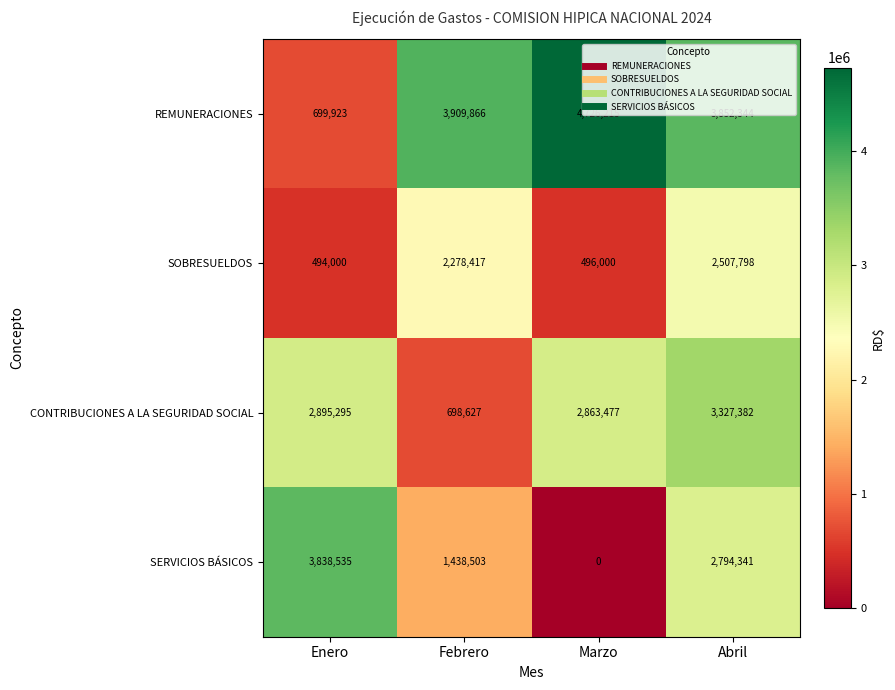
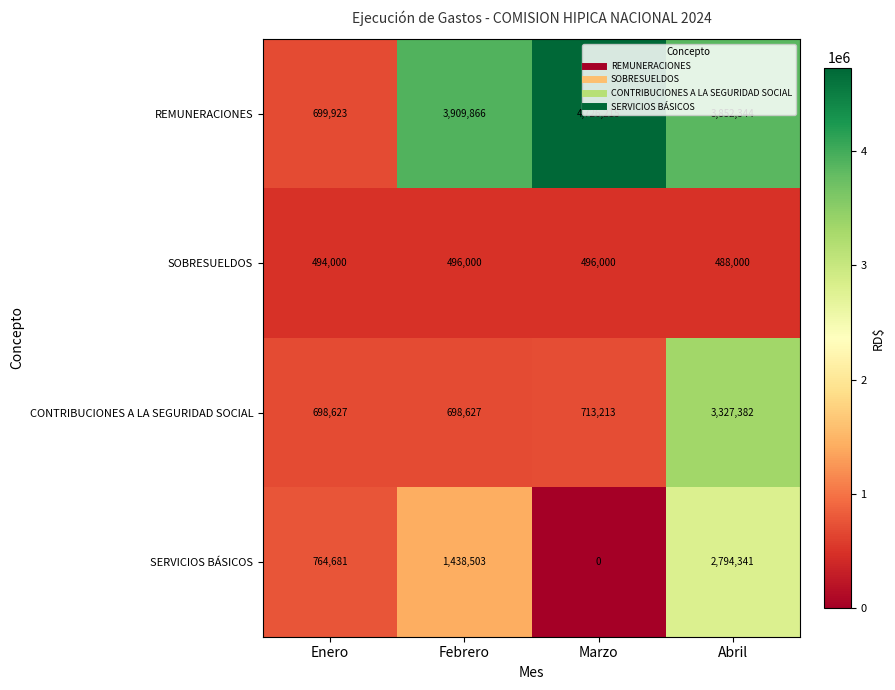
SOBRESUELDOS, Febrero: 2,278,417 -> 496,000
SOBRESUELDOS, Abril: 2,507,798 -> 488,000
CONTRIBUCIONES A LA SEGURIDAD SOCIAL, Enero: 2,895,295 -> 698,627
CONTRIBUCIONES A LA SEGURIDAD SOCIAL, Marzo: 2,863,477 -> 713,213
SERVICIOS BÁSICOS, Enero: 3,838,535 -> 764,681
